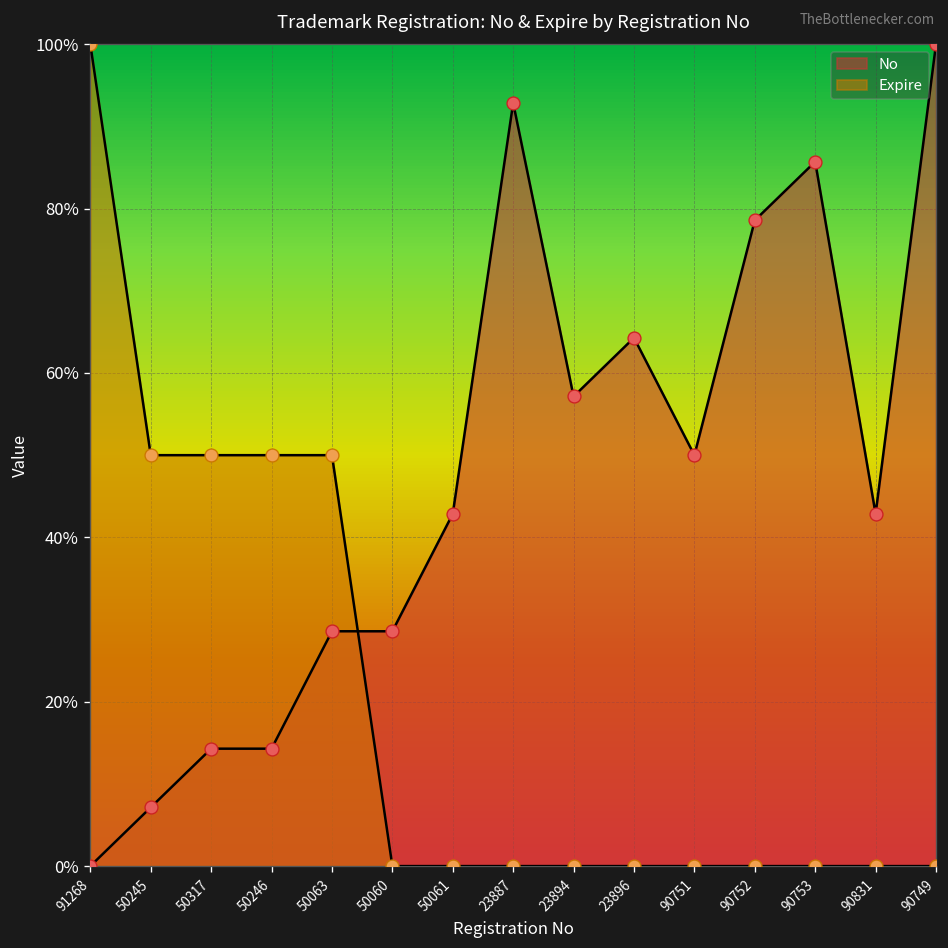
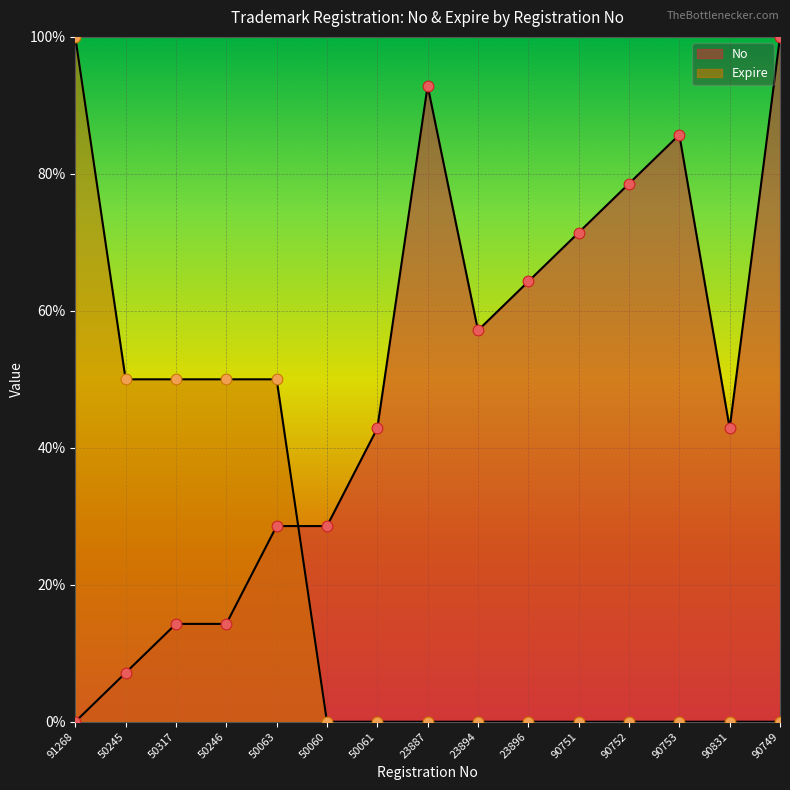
No, 90751: 50% -> 71%
